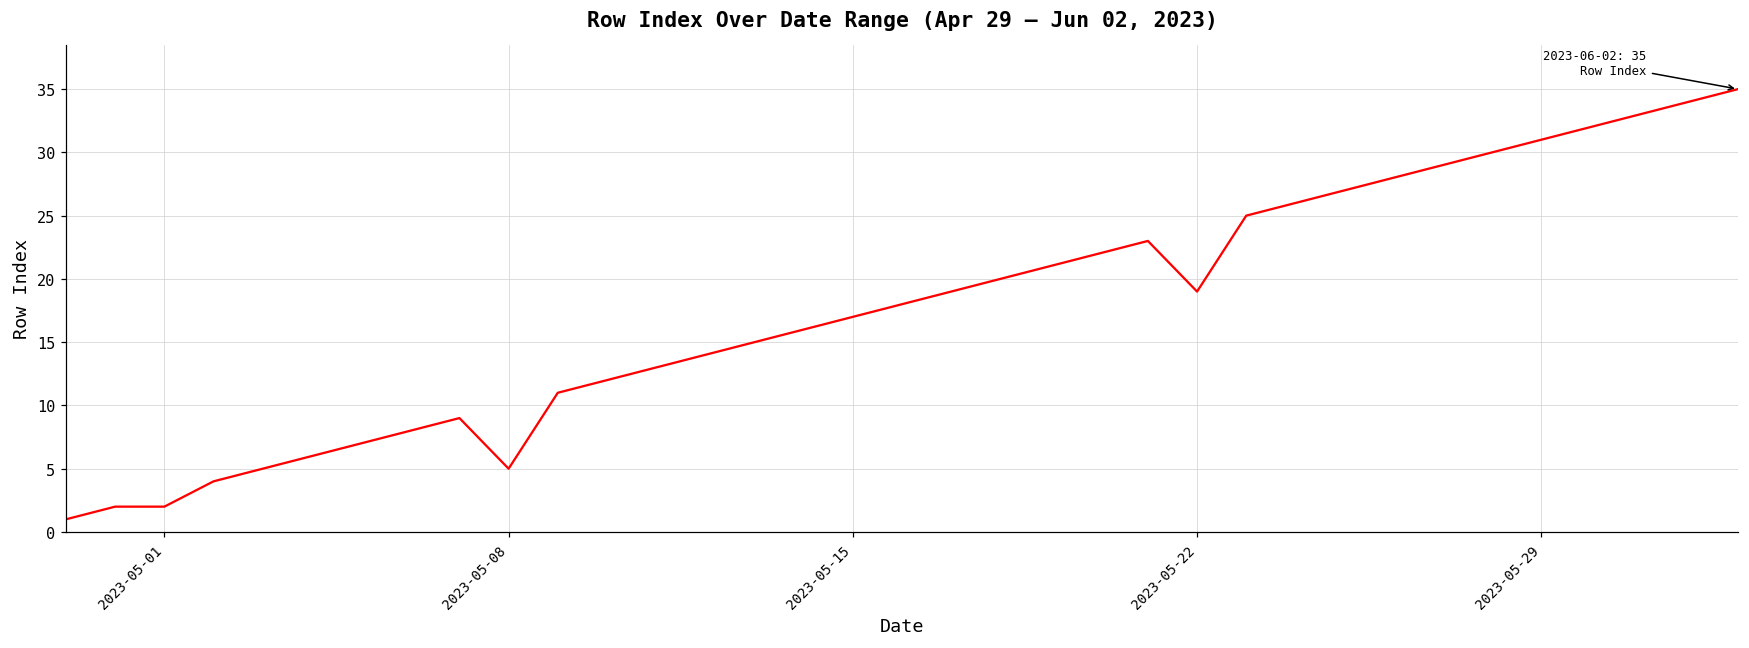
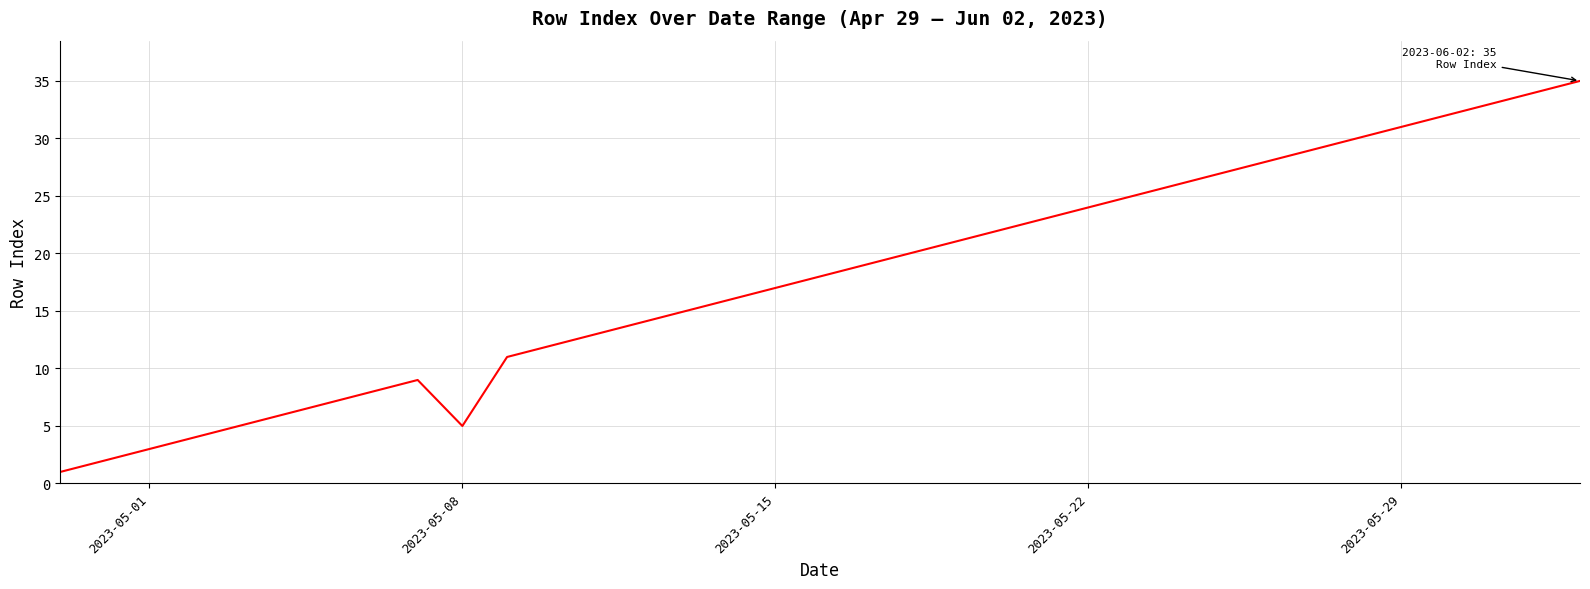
2023-05-01: 2 -> 3
2023-05-22: 19 -> 24
